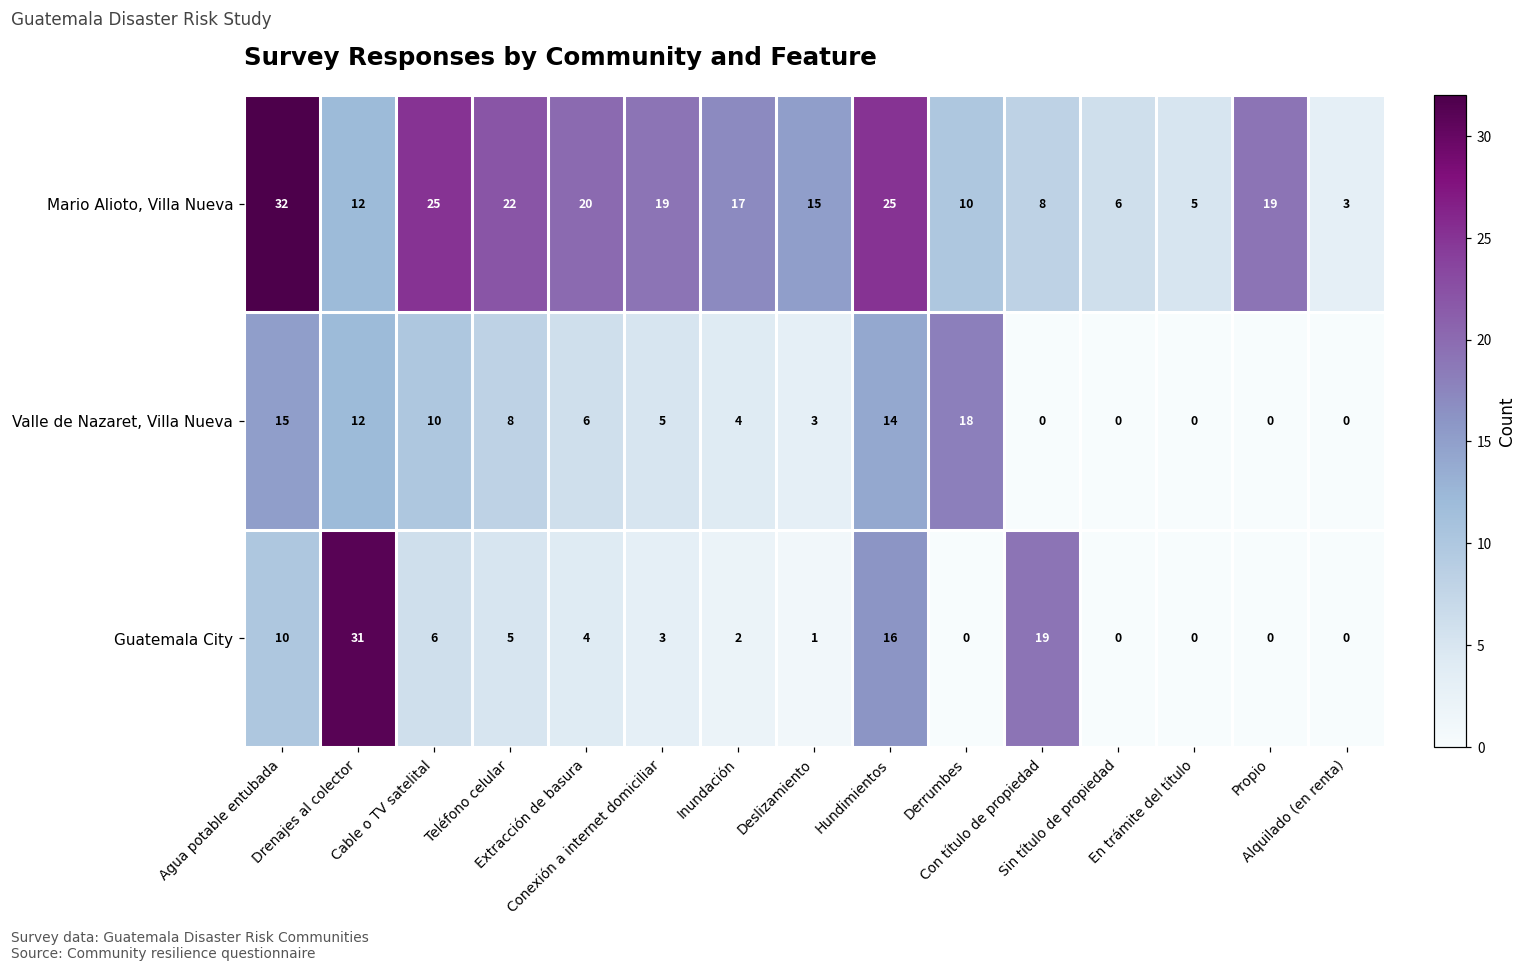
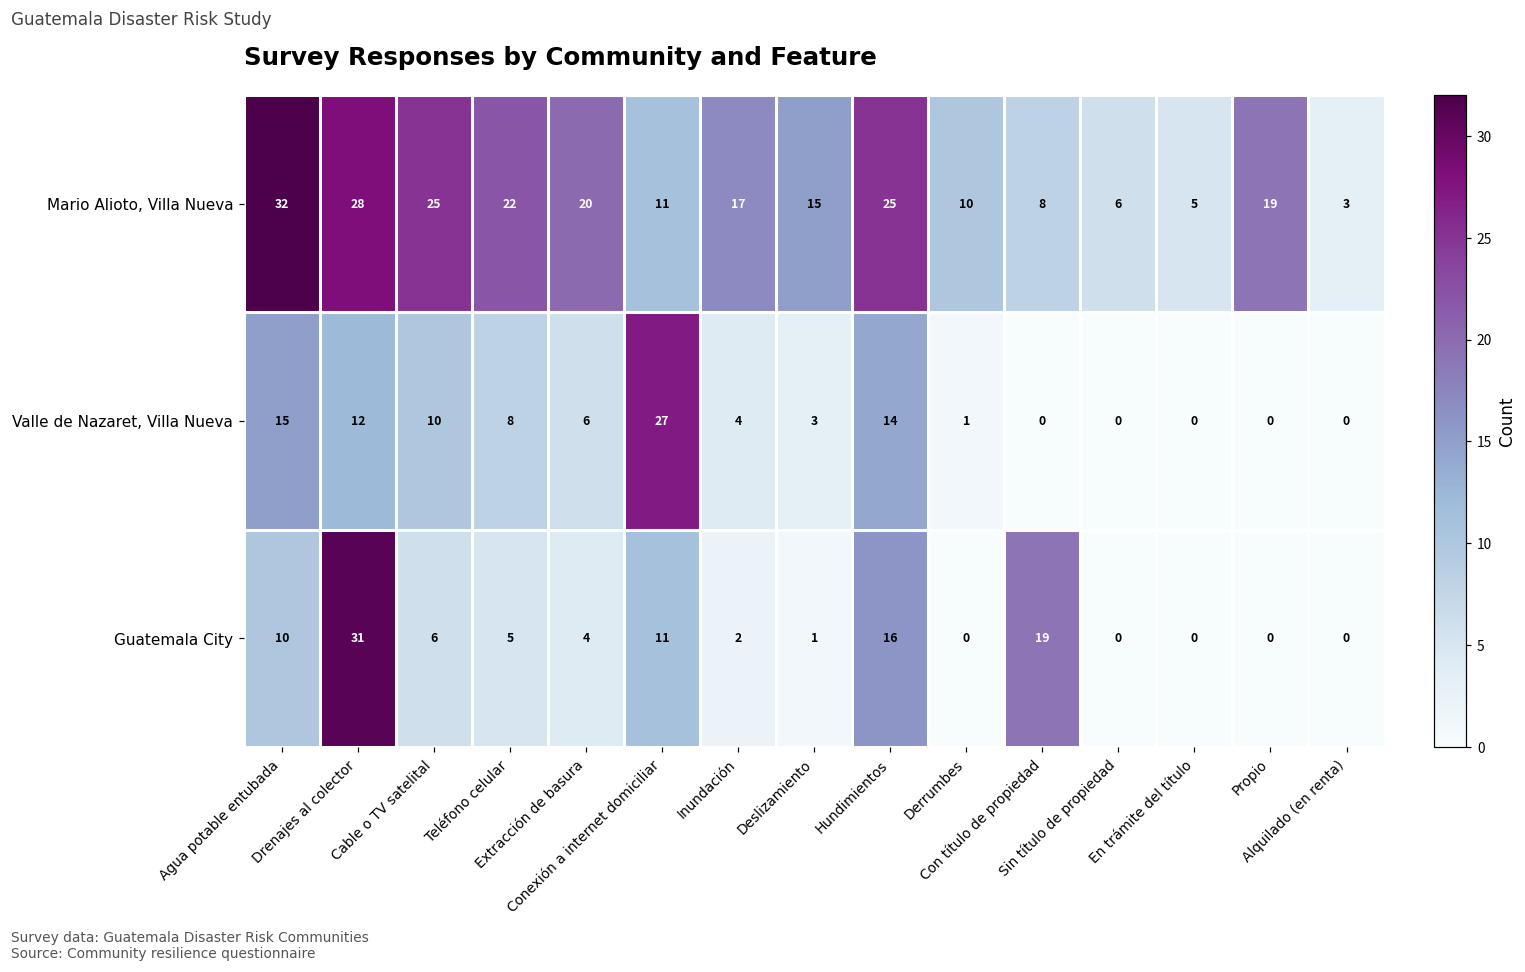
Mario Alioto, Villa Nueva, Drenajes al colector: 12 -> 28
Mario Alioto, Villa Nueva, Conexión a internet domiciliar: 19 -> 11
Valle de Nazaret, Villa Nueva, Conexión a internet domiciliar: 5 -> 27
Valle de Nazaret, Villa Nueva, Derrumbes: 18 -> 1
Guatemala City, Conexión a internet domiciliar: 3 -> 11
